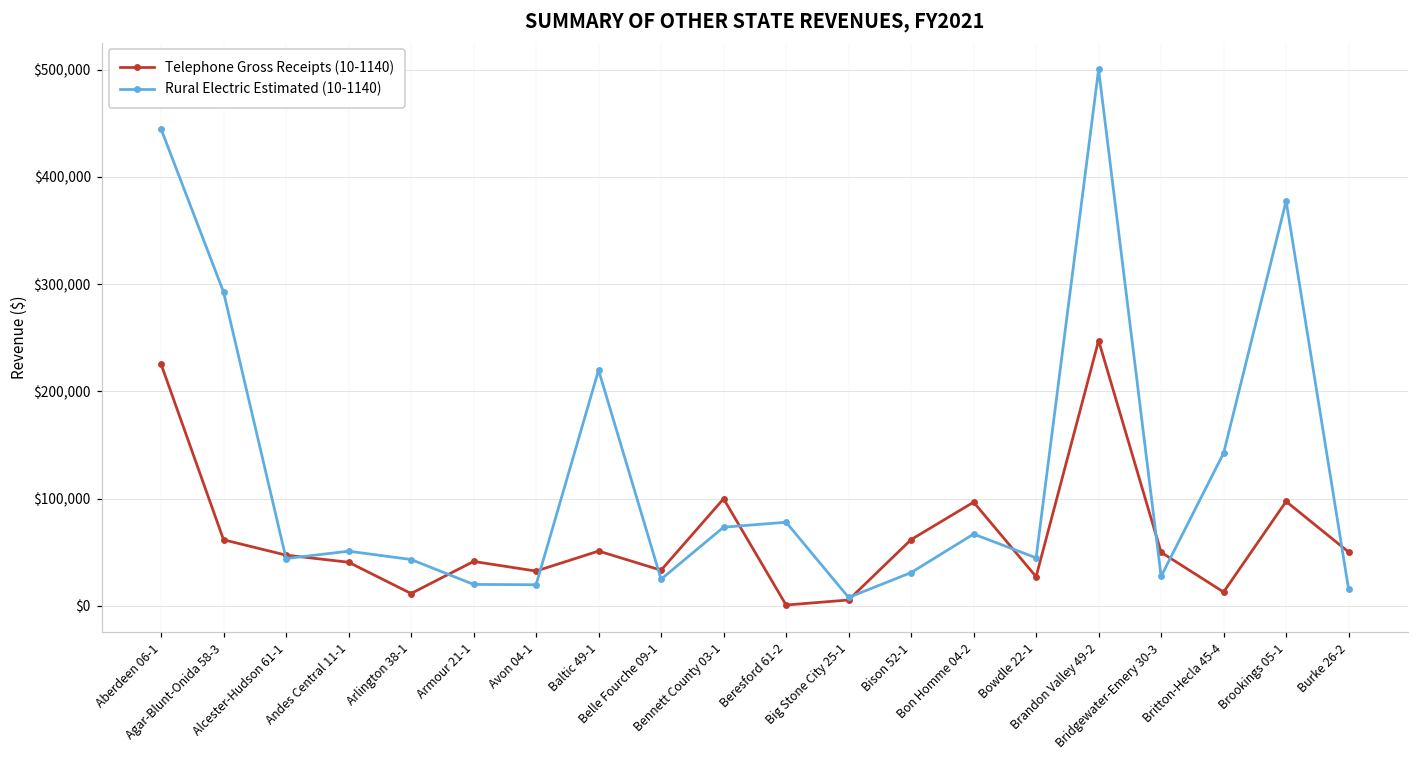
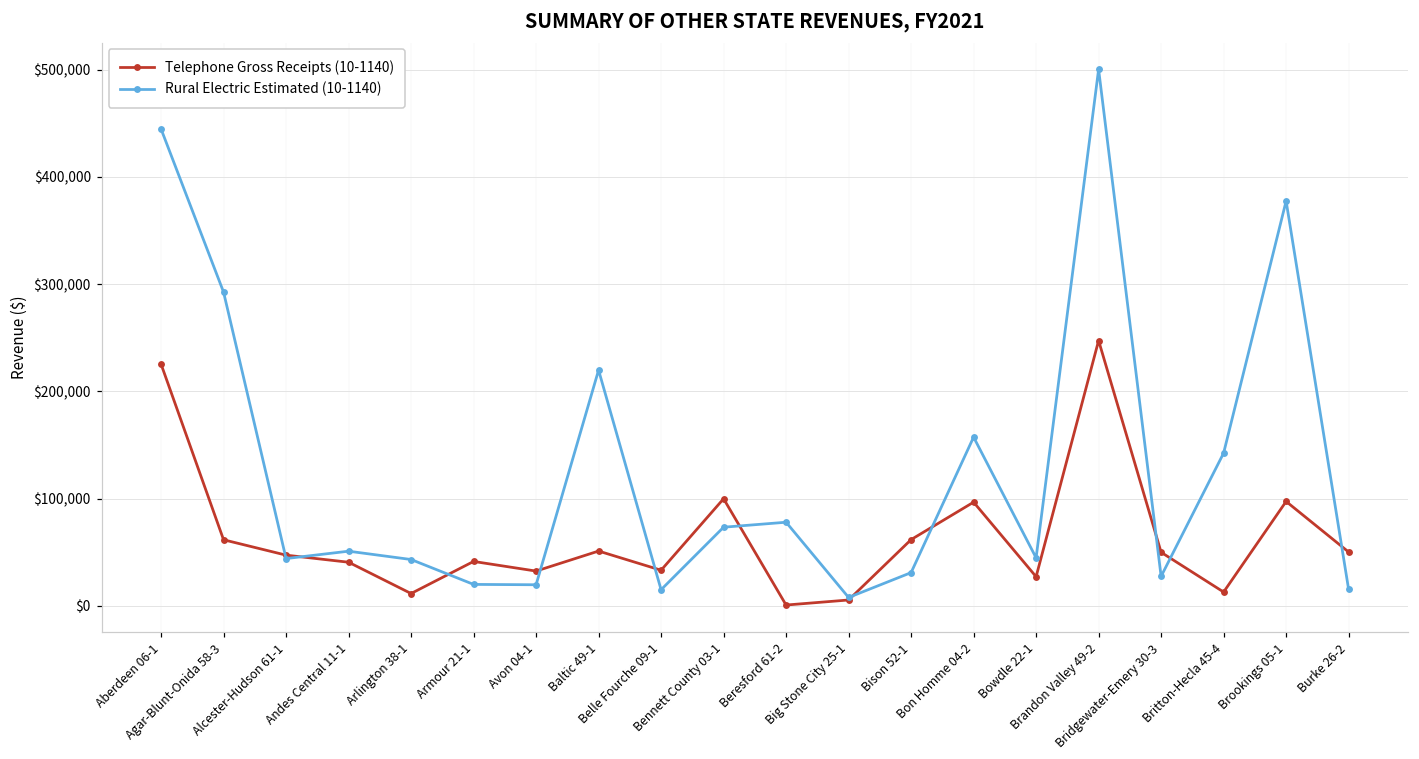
Rural Electric Estimated (10-1140), Belle Fourche 09-1: $25,000 -> $15,000
Rural Electric Estimated (10-1140), Bon Homme 04-2: $70,000 -> $160,000
